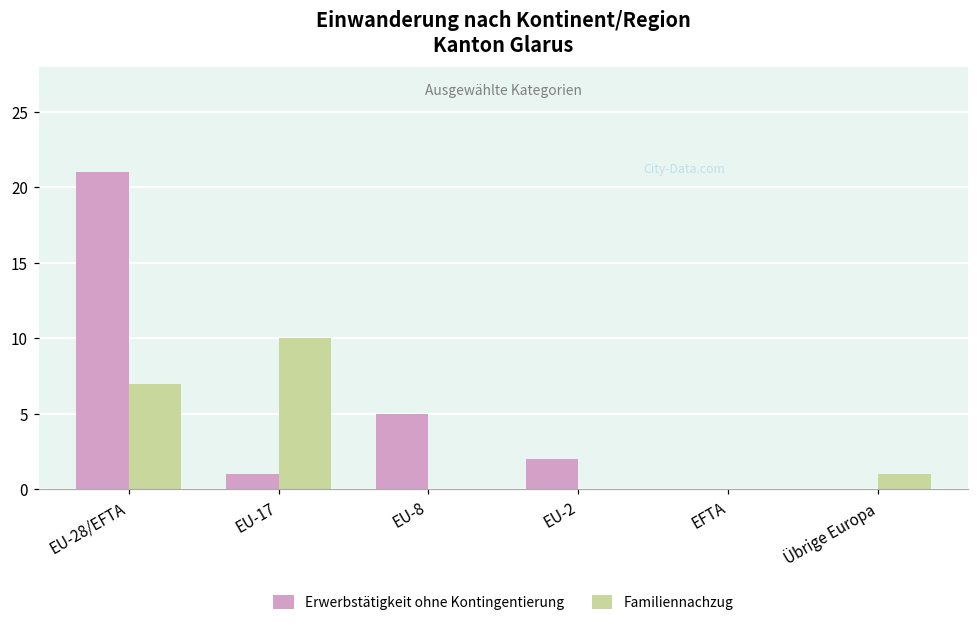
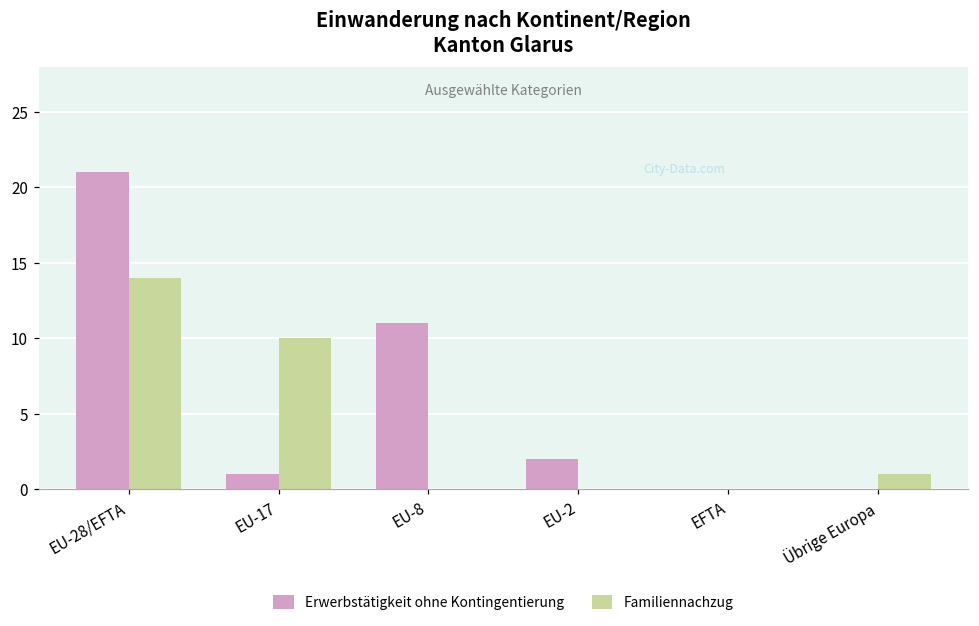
Familiennachzug, EU-28/EFTA: 7 -> 14
Erwerbstätigkeit ohne Kontingentierung, EU-8: 5 -> 11
